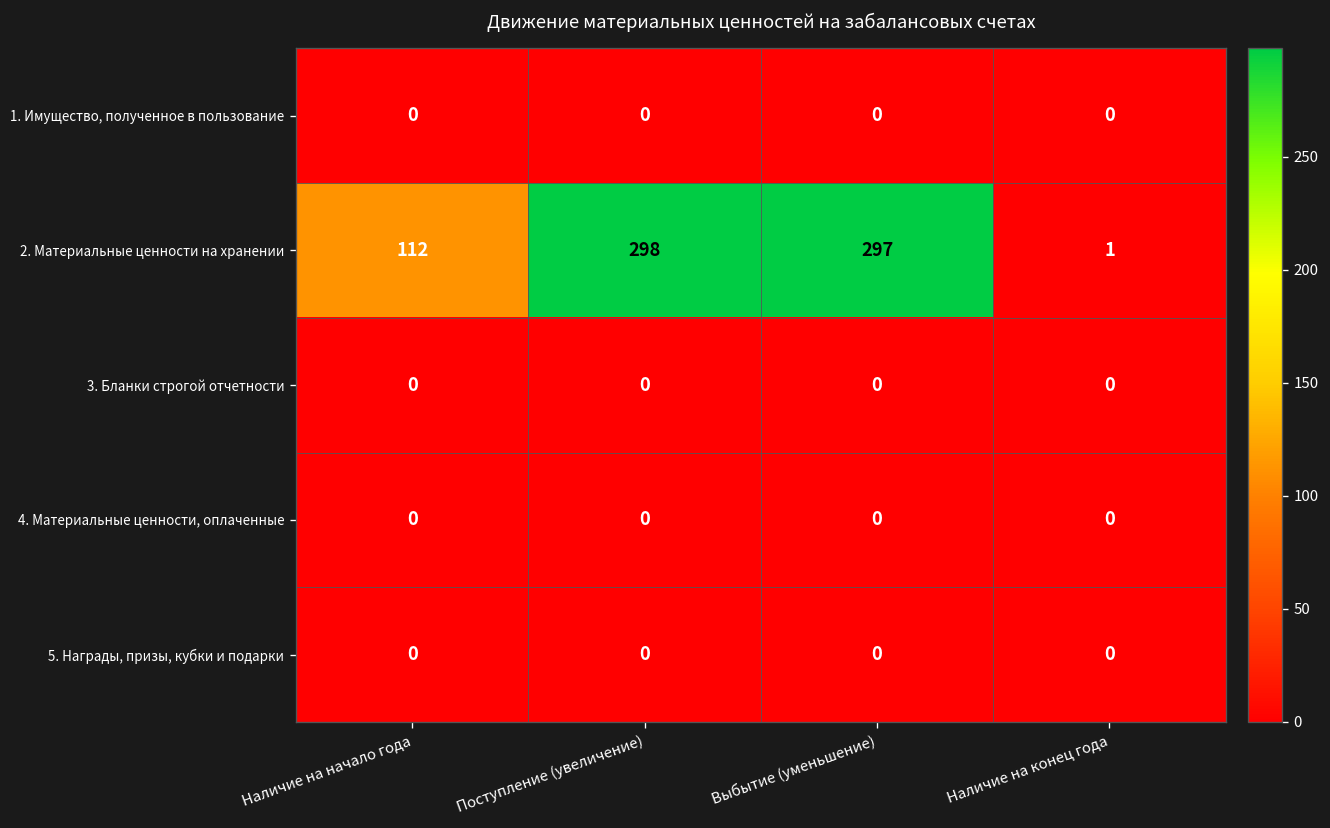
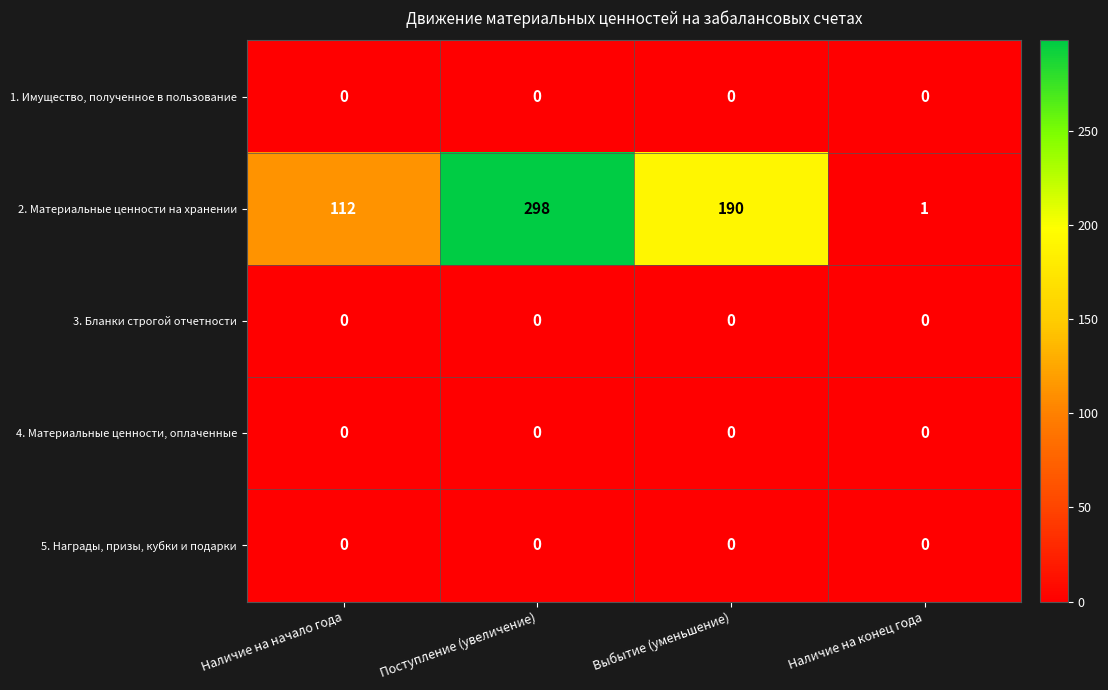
2. Материальные ценности на хранении, Выбытие (уменьшение): 297 -> 190
